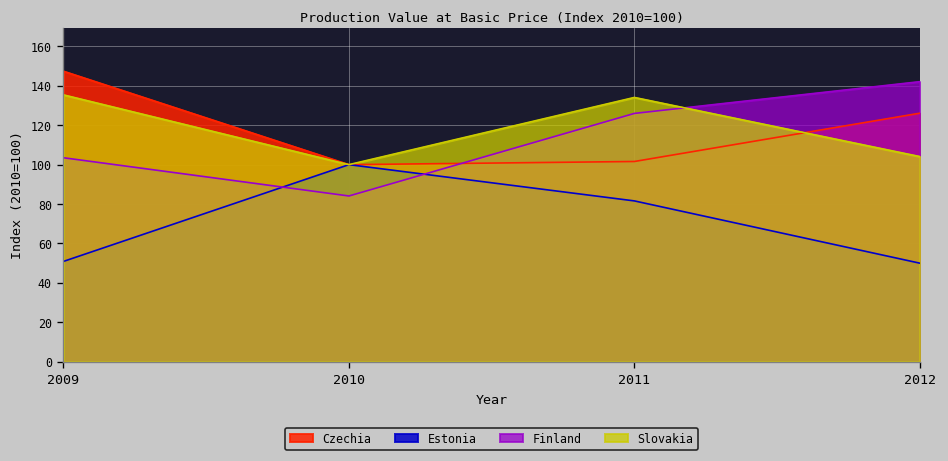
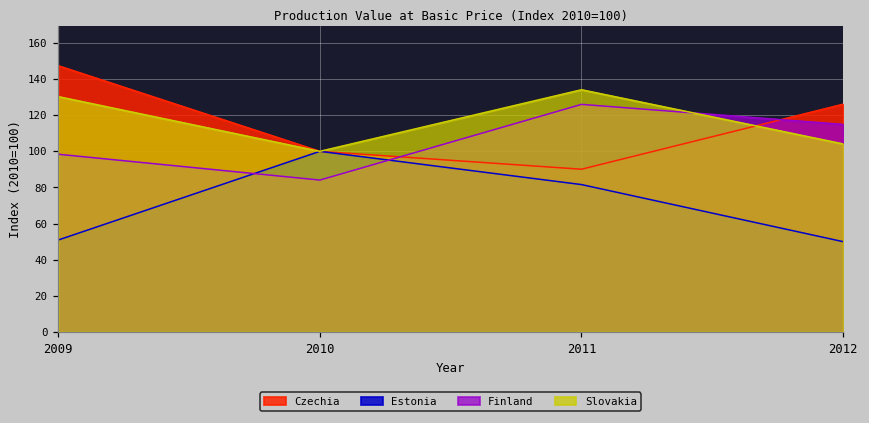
Finland, 2009: 104 -> 98
Slovakia, 2009: 135 -> 130
Czechia, 2011: 102 -> 90
Finland, 2012: 142 -> 115
